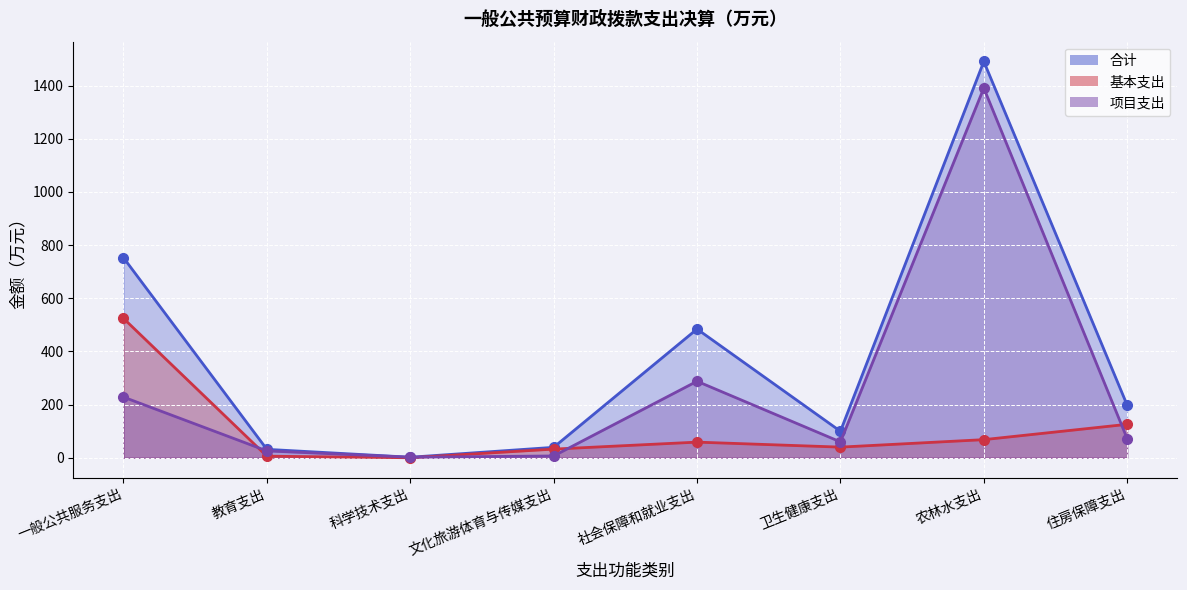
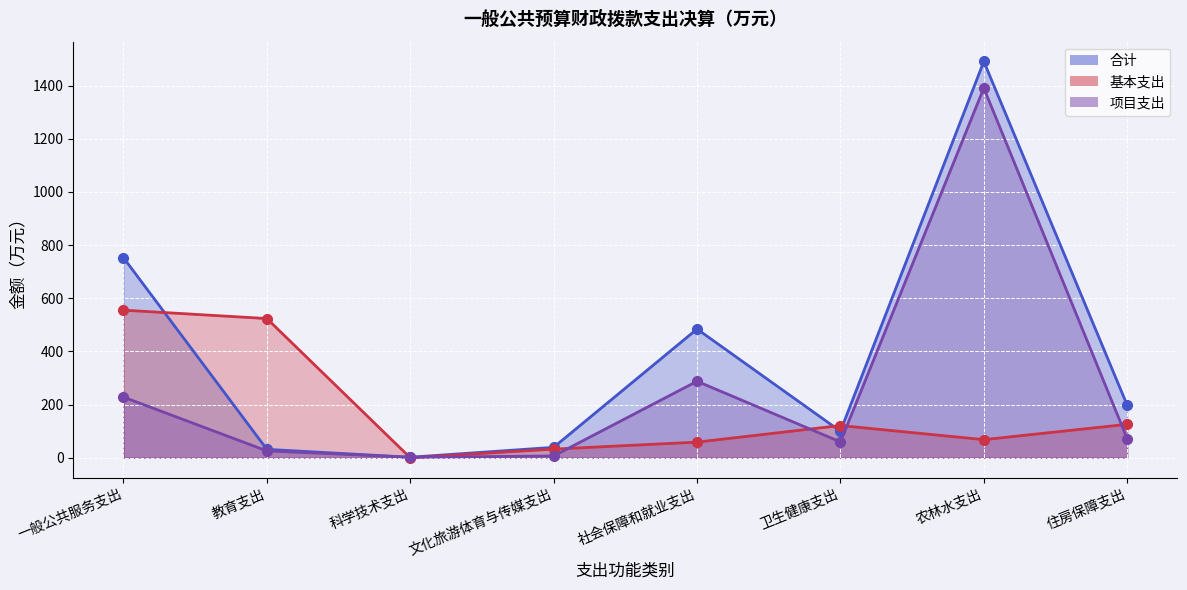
基本支出, 一般公共服务支出: 520 -> 560
基本支出, 教育支出: 10 -> 520
基本支出, 卫生健康支出: 40 -> 120
